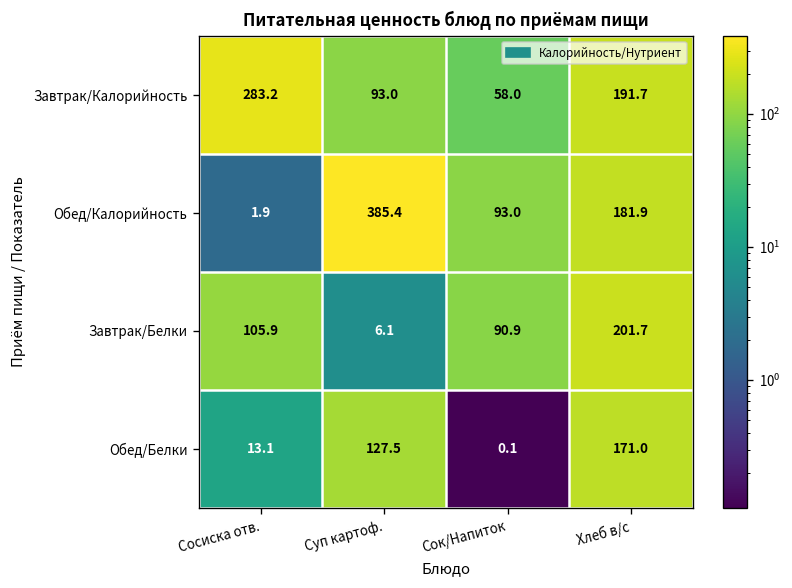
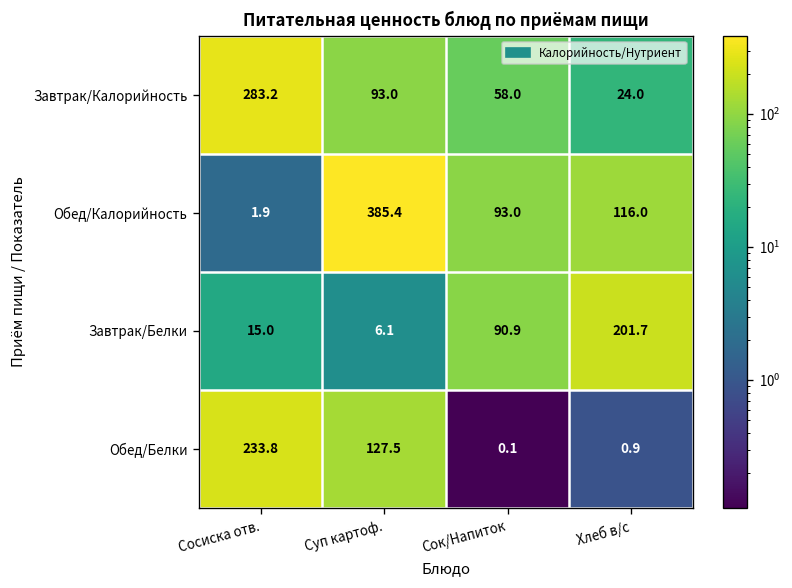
Завтрак/Калорийность, Хлеб в/с: 191.7 -> 24.0
Обед/Калорийность, Хлеб в/с: 181.9 -> 116.0
Завтрак/Белки, Сосиска отв.: 105.9 -> 15.0
Обед/Белки, Сосиска отв.: 13.1 -> 233.8
Обед/Белки, Хлеб в/с: 171.0 -> 0.9
